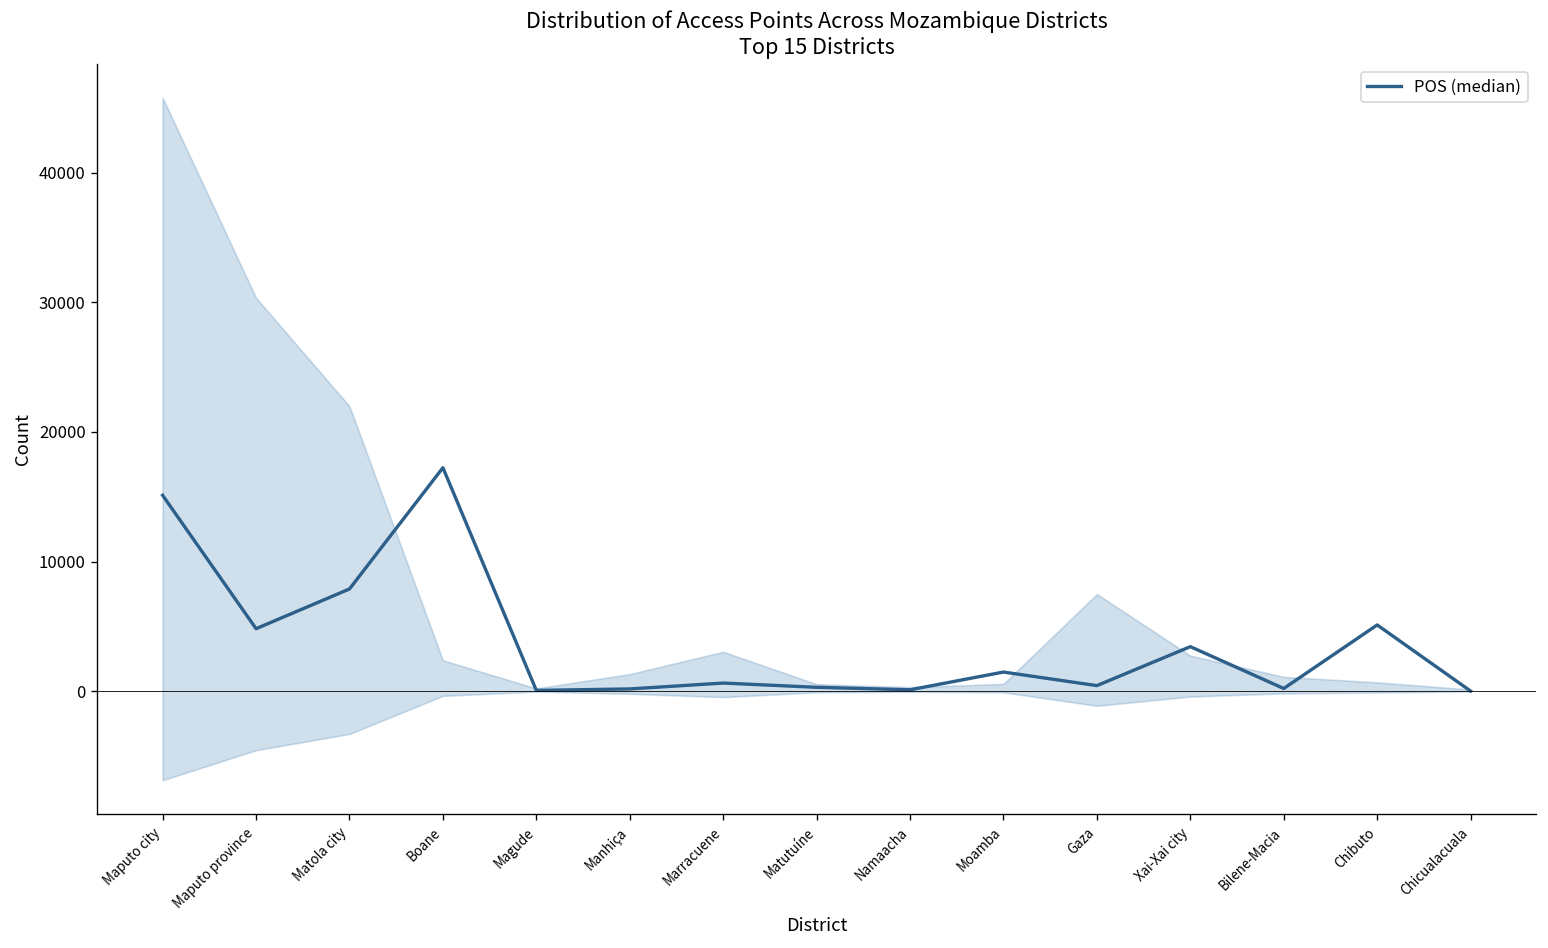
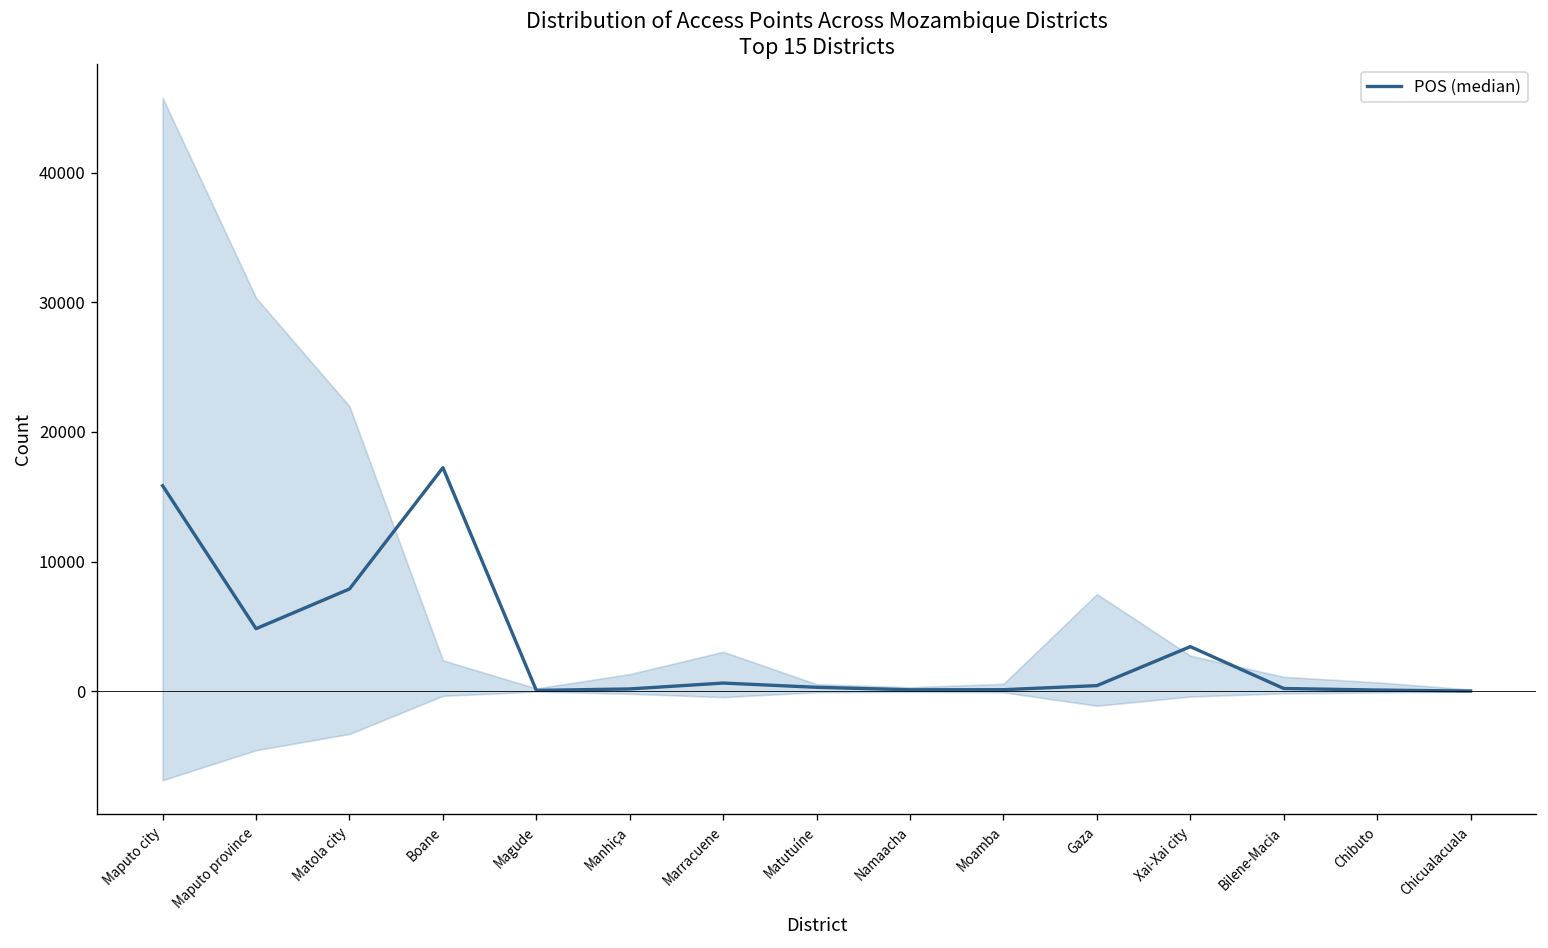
POS (median), Maputo city: 15100 -> 15900
POS (median), Moamba: 1500 -> 100
POS (median), Chibuto: 5100 -> 100
